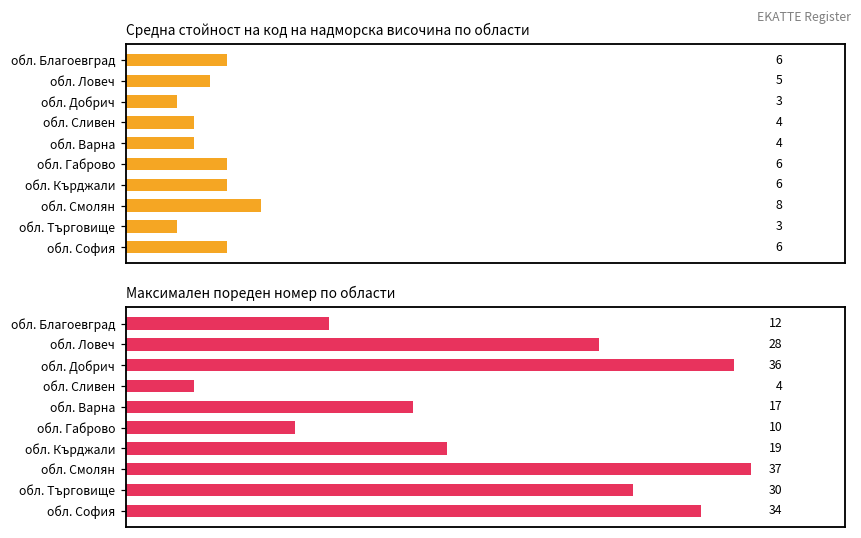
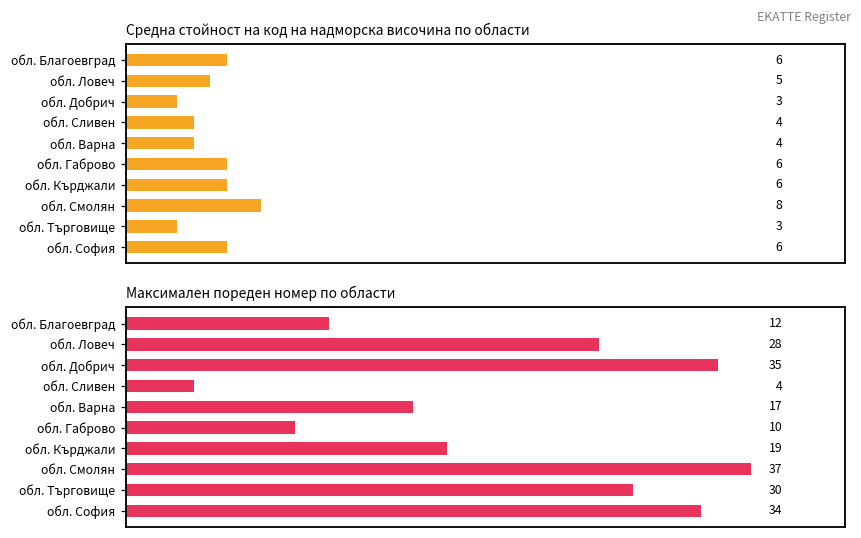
Максимален пореден номер по области, обл. Добрич: 36 -> 35
